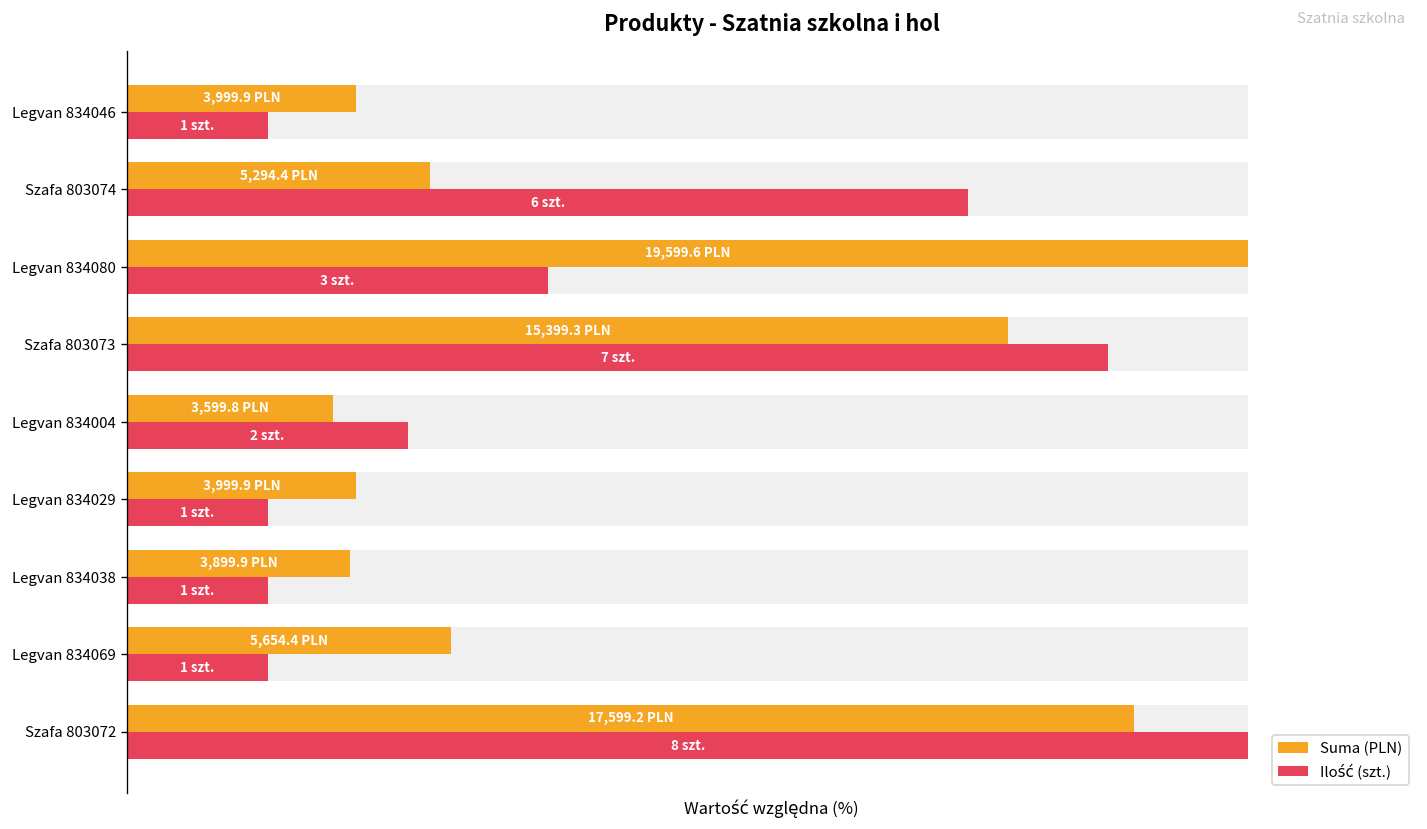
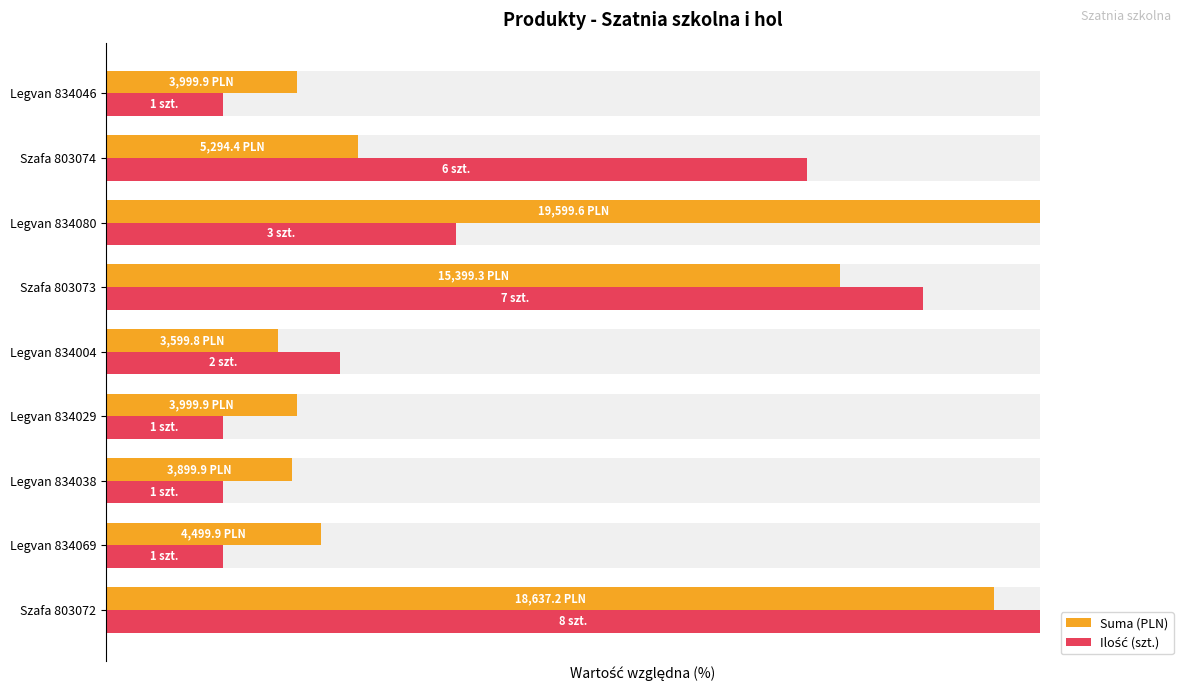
Suma (PLN), Legvan 834069: 5,654.4 -> 4,499.9
Suma (PLN), Szafa 803072: 17,599.2 -> 18,637.2
